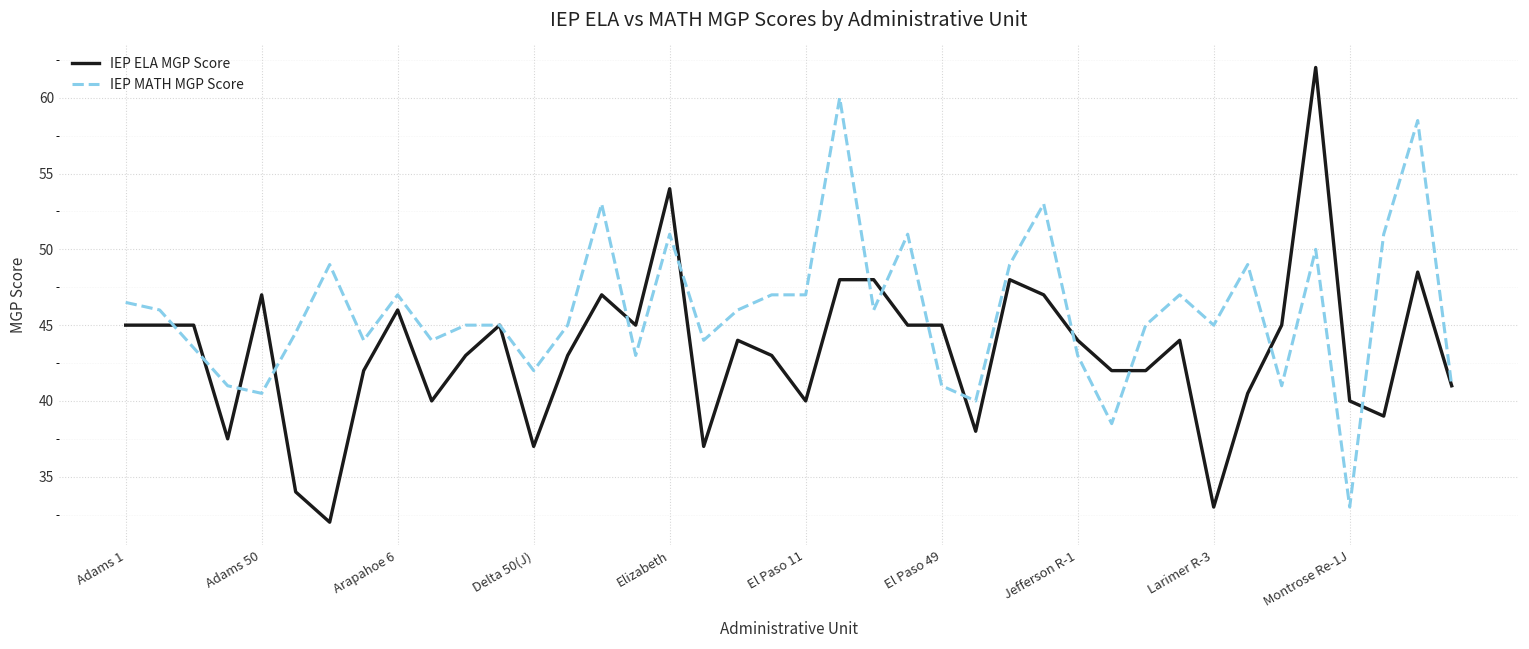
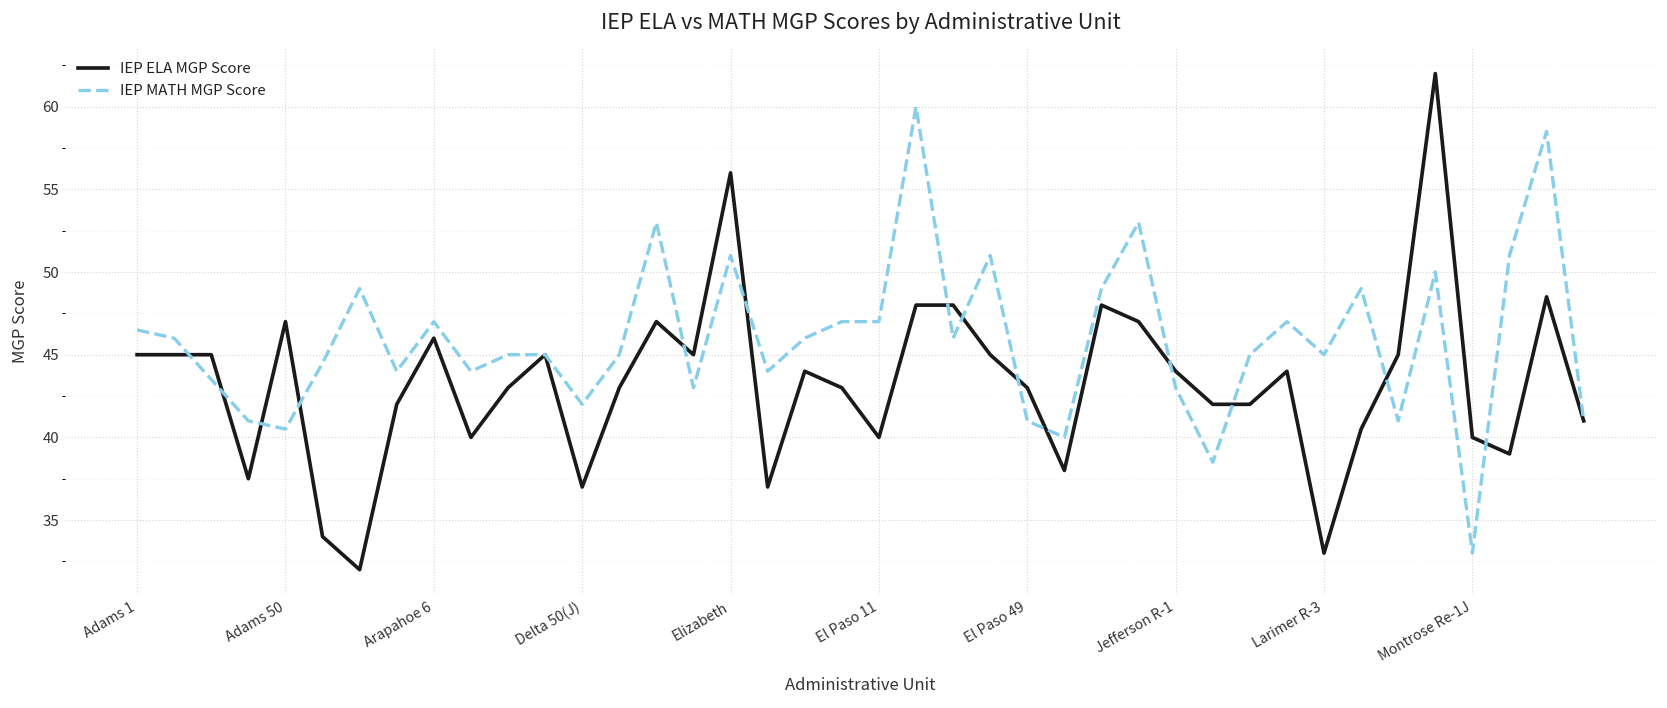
IEP ELA MGP Score, Elizabeth: 54 -> 56
IEP ELA MGP Score, El Paso 49: 45 -> 43
